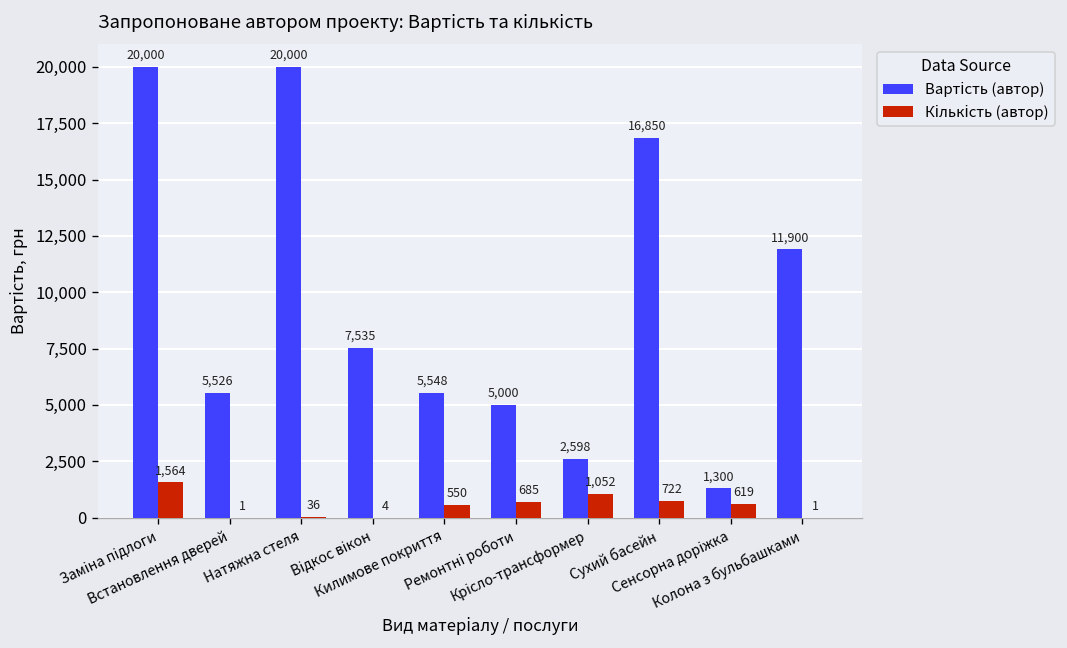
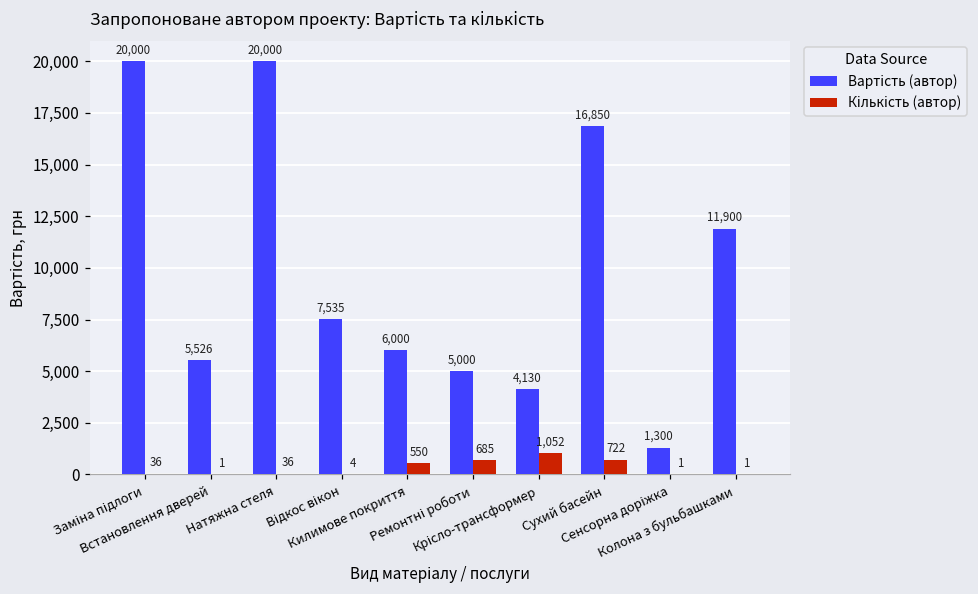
Кількість (автор), Заміна підлоги: 1,564 -> 36
Вартість (автор), Килимове покриття: 5,548 -> 6,000
Вартість (автор), Крісло-трансформер: 2,598 -> 4,130
Кількість (автор), Сенсорна доріжка: 619 -> 1
